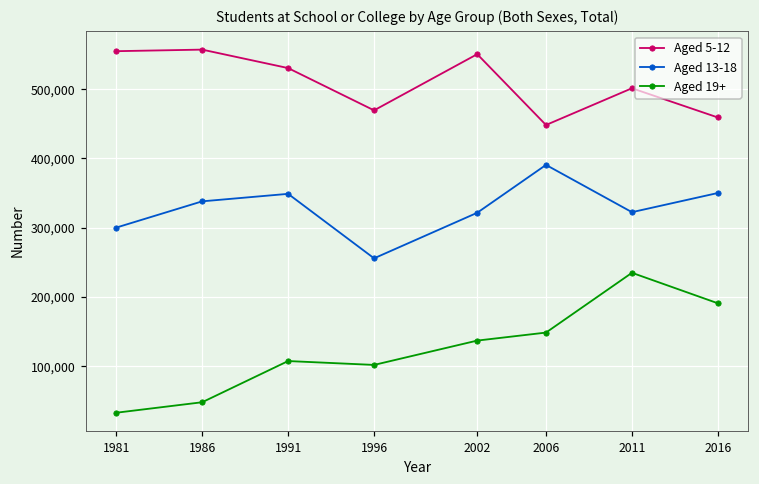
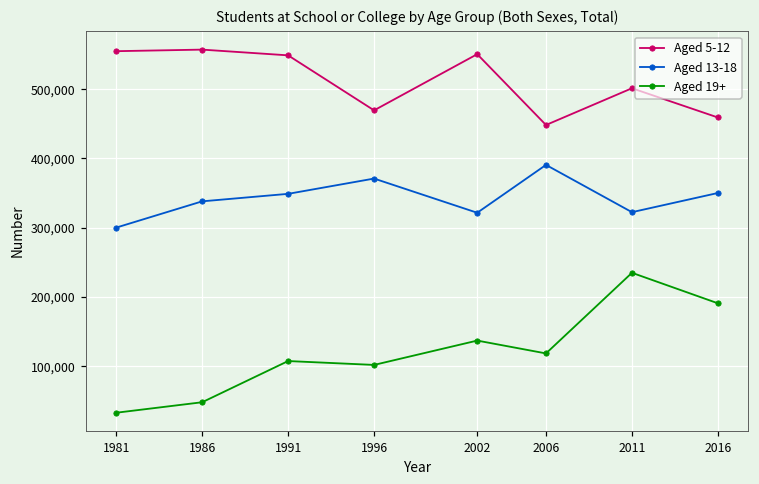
Aged 5-12, 1991: 530,000 -> 550,000
Aged 13-18, 1996: 260,000 -> 370,000
Aged 19+, 2006: 150,000 -> 120,000
